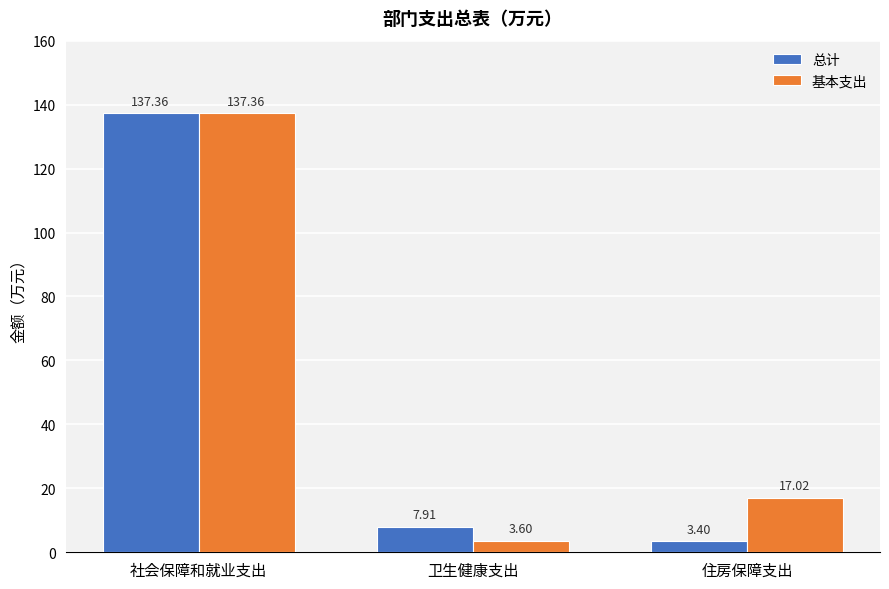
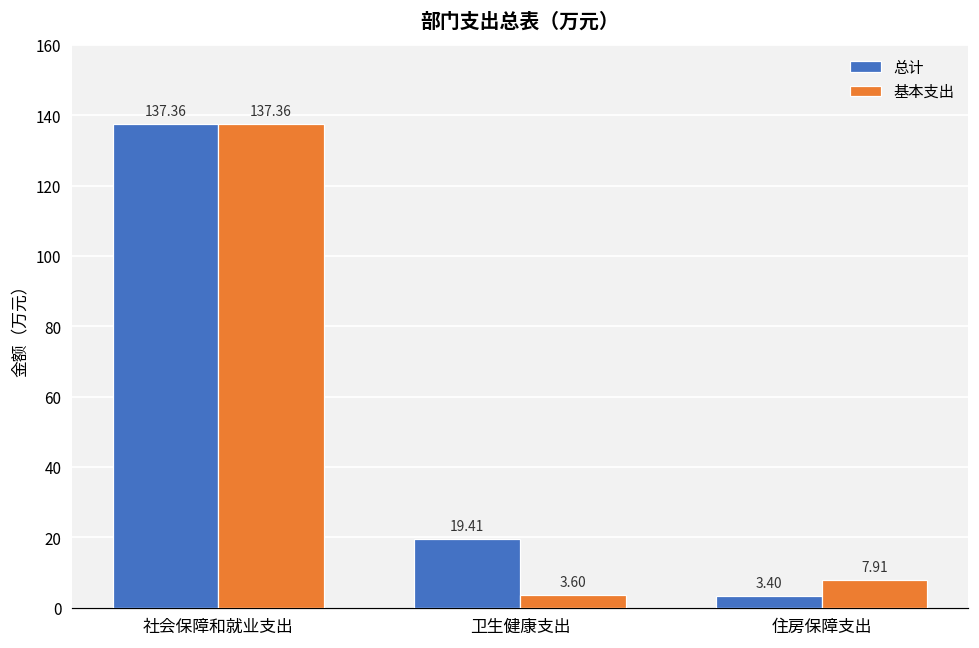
总计, 卫生健康支出: 7.91 -> 19.41
基本支出, 住房保障支出: 17.02 -> 7.91
